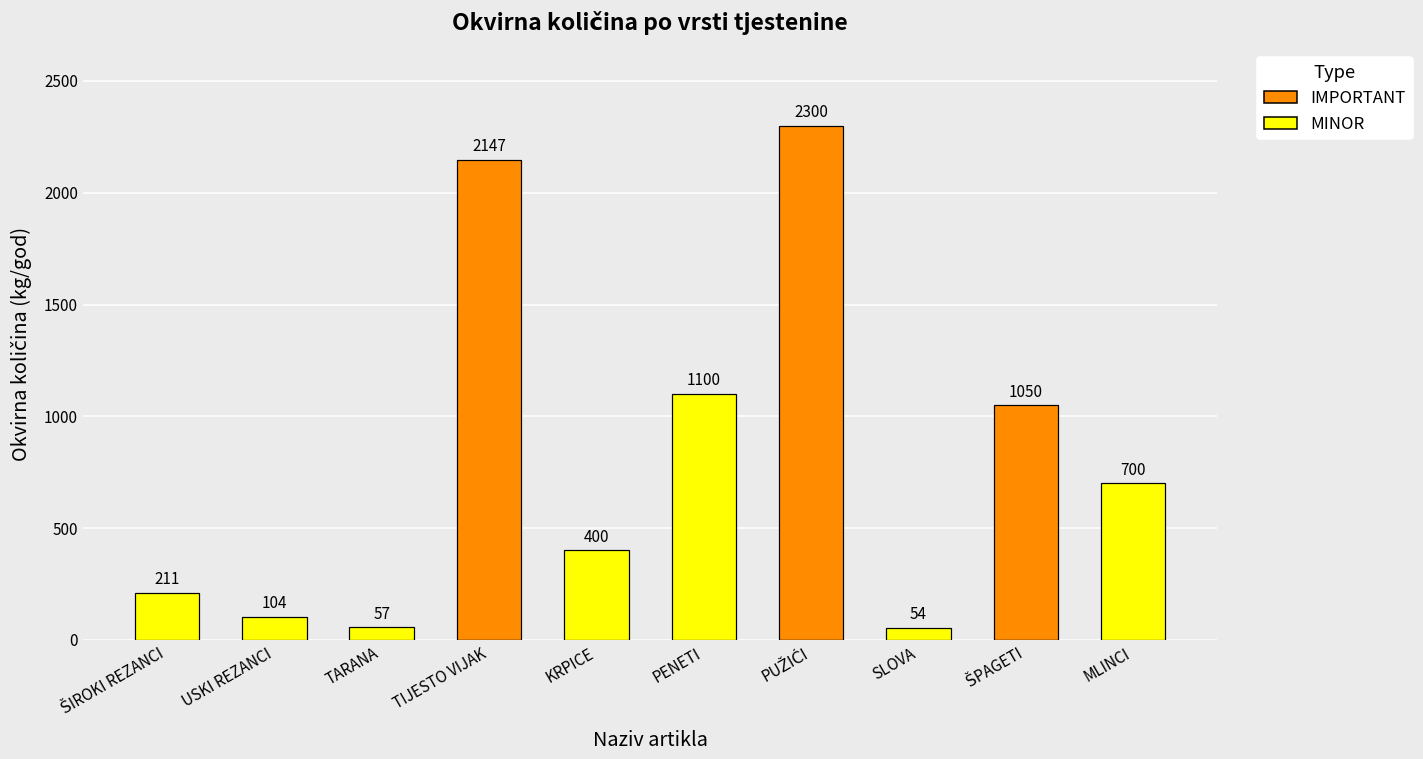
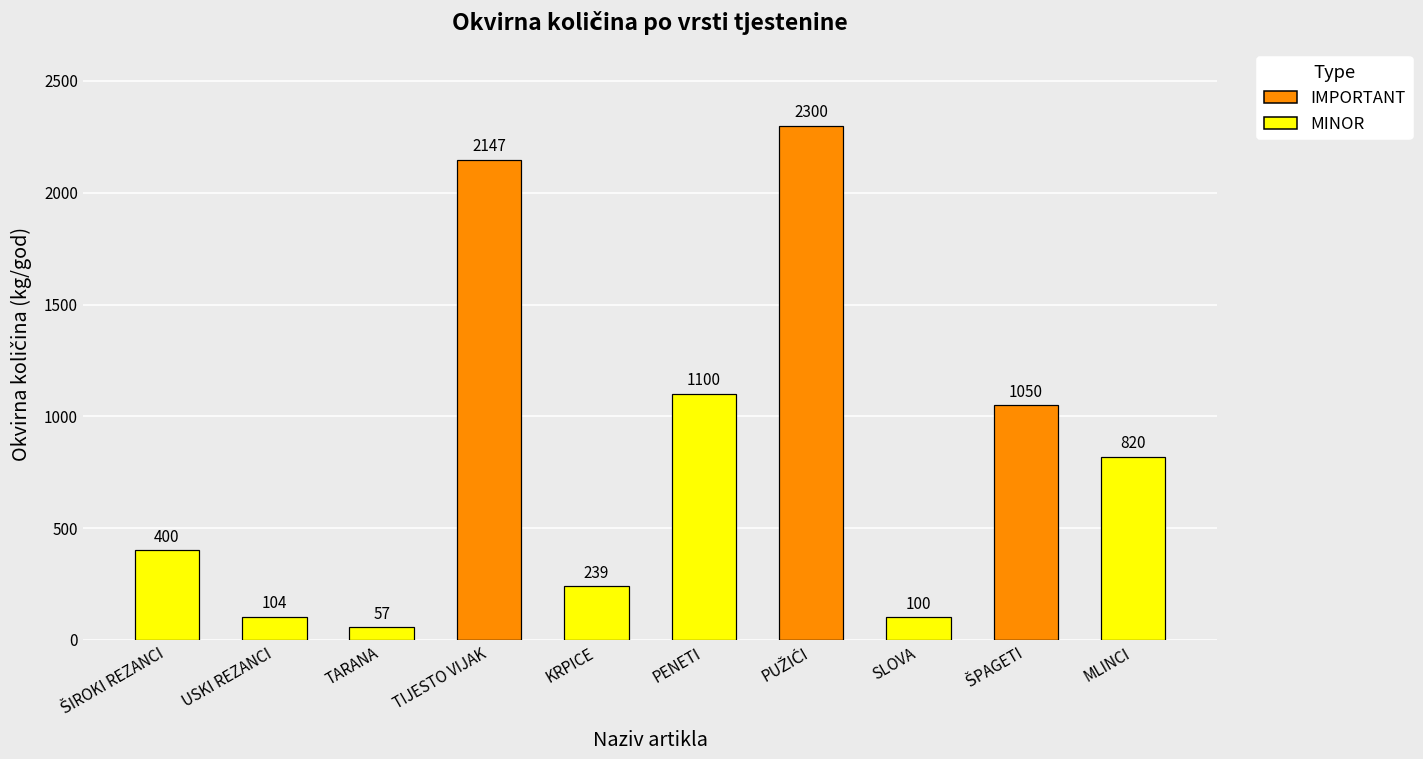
MINOR, ŠIROKI REZANCI: 211 -> 400
MINOR, KRPICE: 400 -> 239
MINOR, SLOVA: 54 -> 100
MINOR, MLINCI: 700 -> 820
